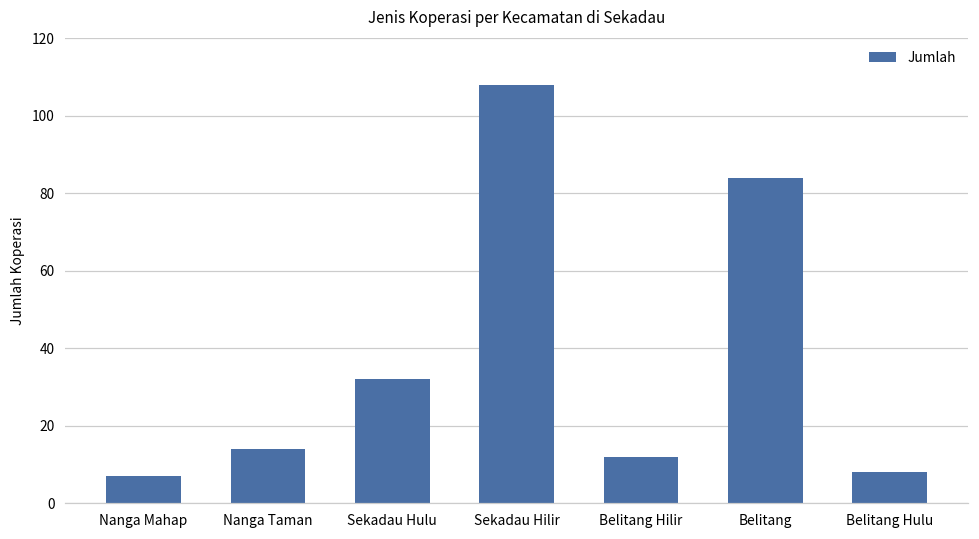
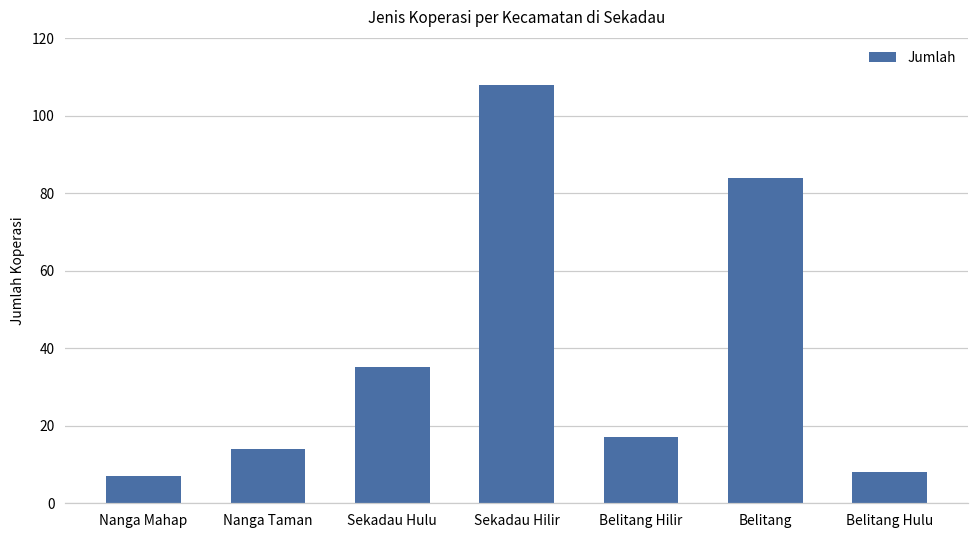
Sekadau Hulu: 32 -> 35
Belitang Hilir: 12 -> 17
